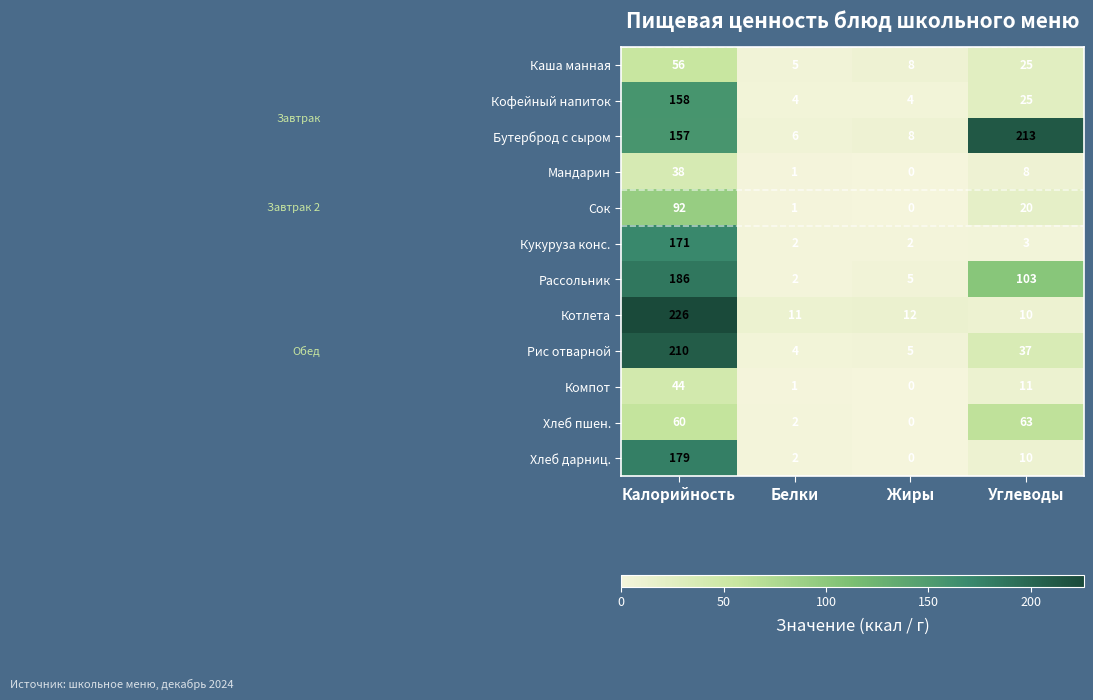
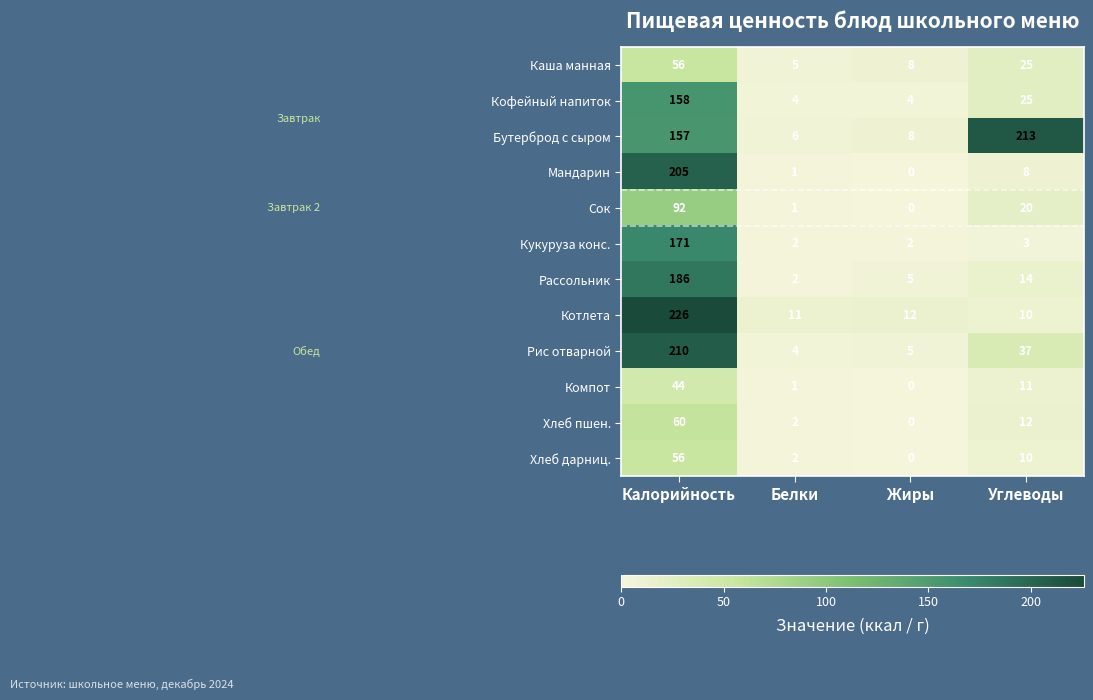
Мандарин, Калорийность: 38 -> 205
Рассольник, Углеводы: 103 -> 14
Хлеб пшен., Углеводы: 63 -> 12
Хлеб дарниц., Калорийность: 179 -> 56
